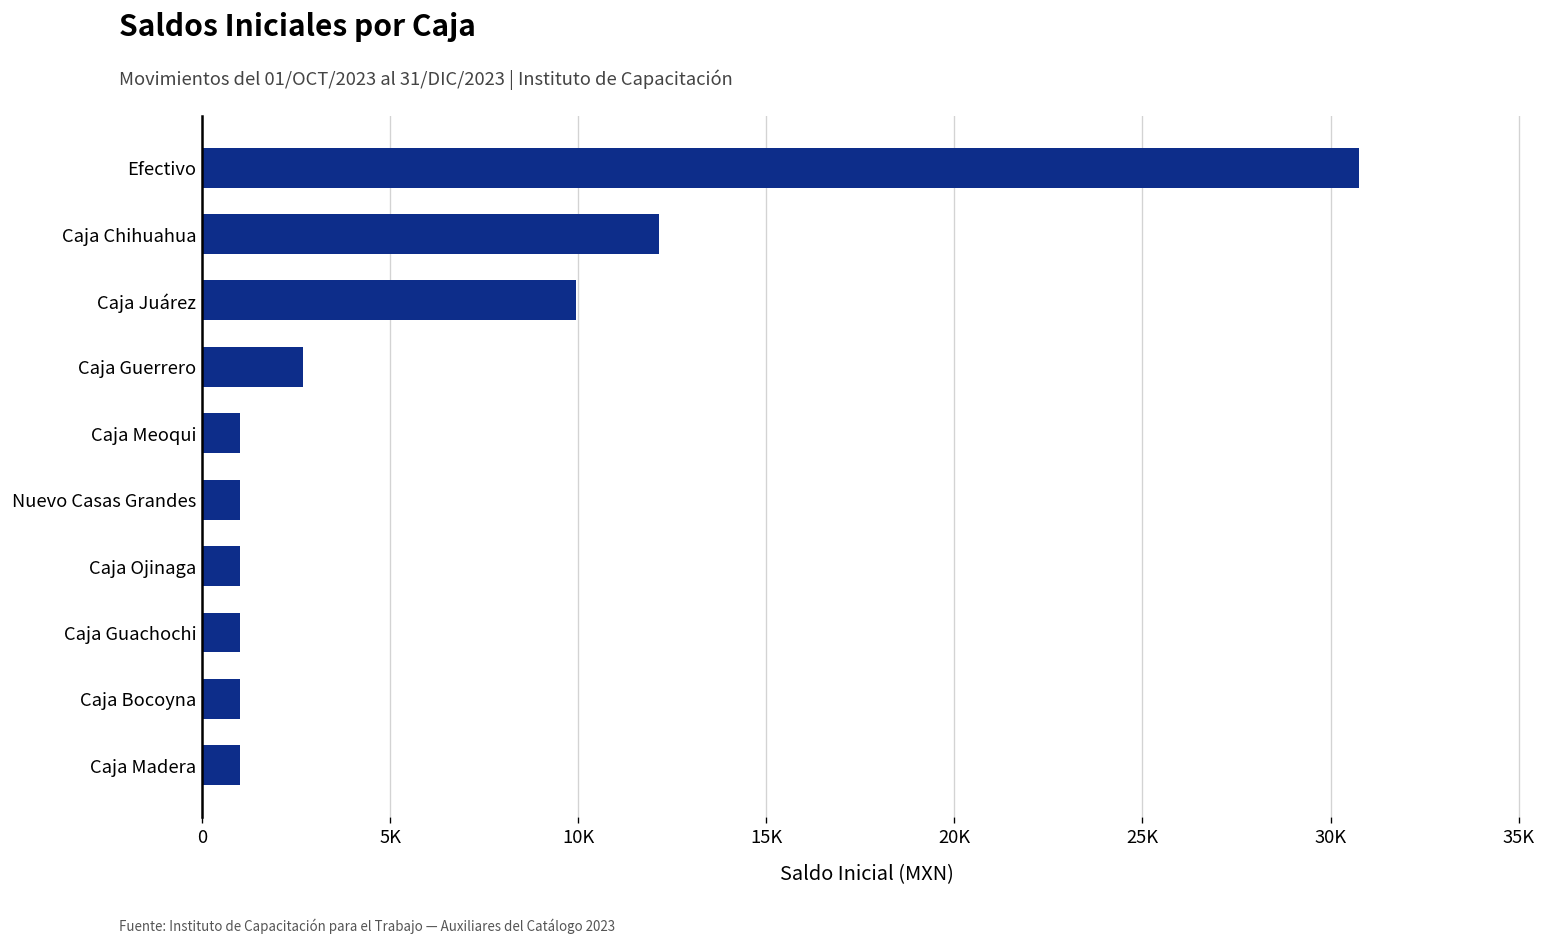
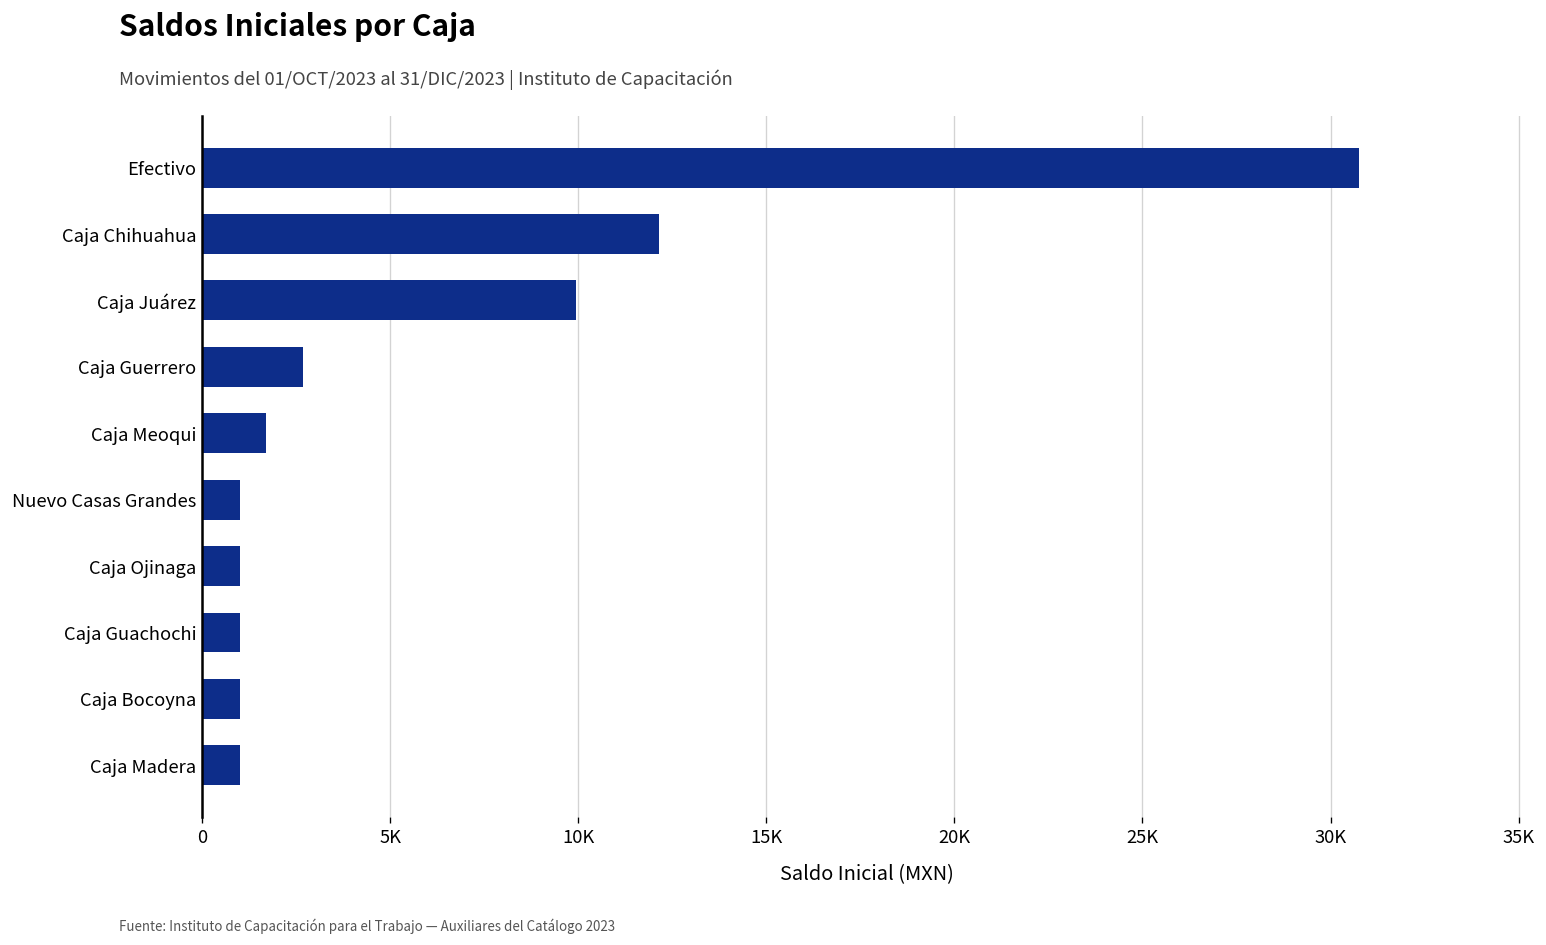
Caja Meoqui: 1000 -> 1700
